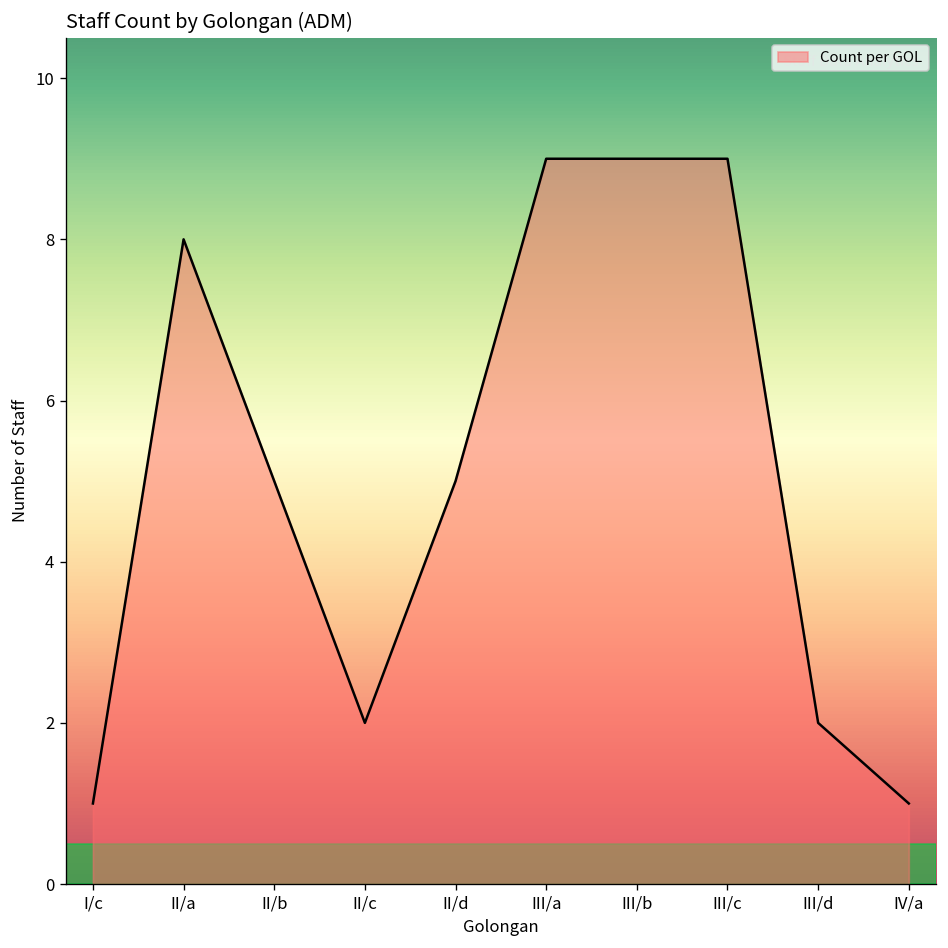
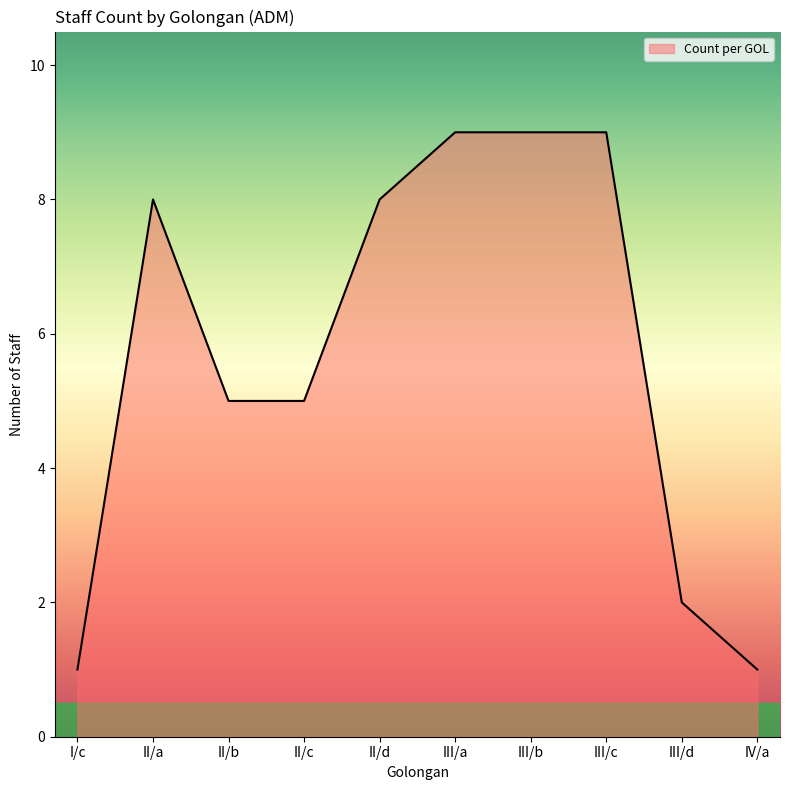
II/c: 2 -> 5
II/d: 5 -> 8
